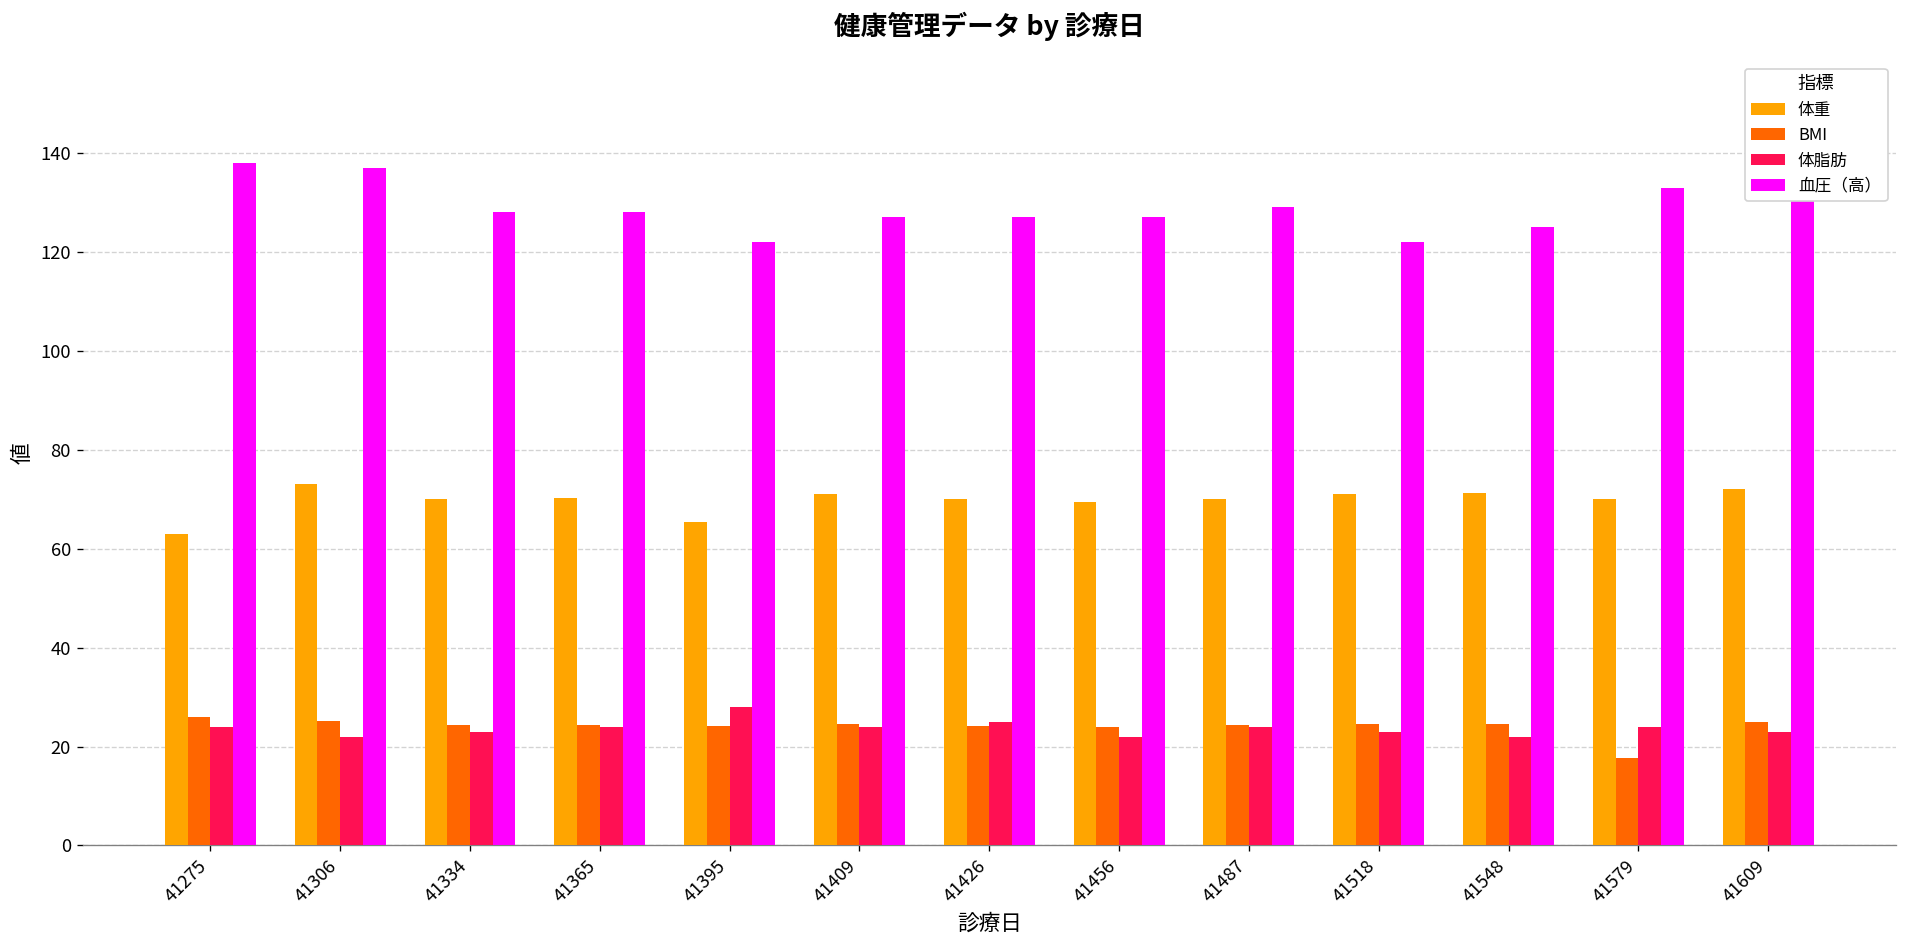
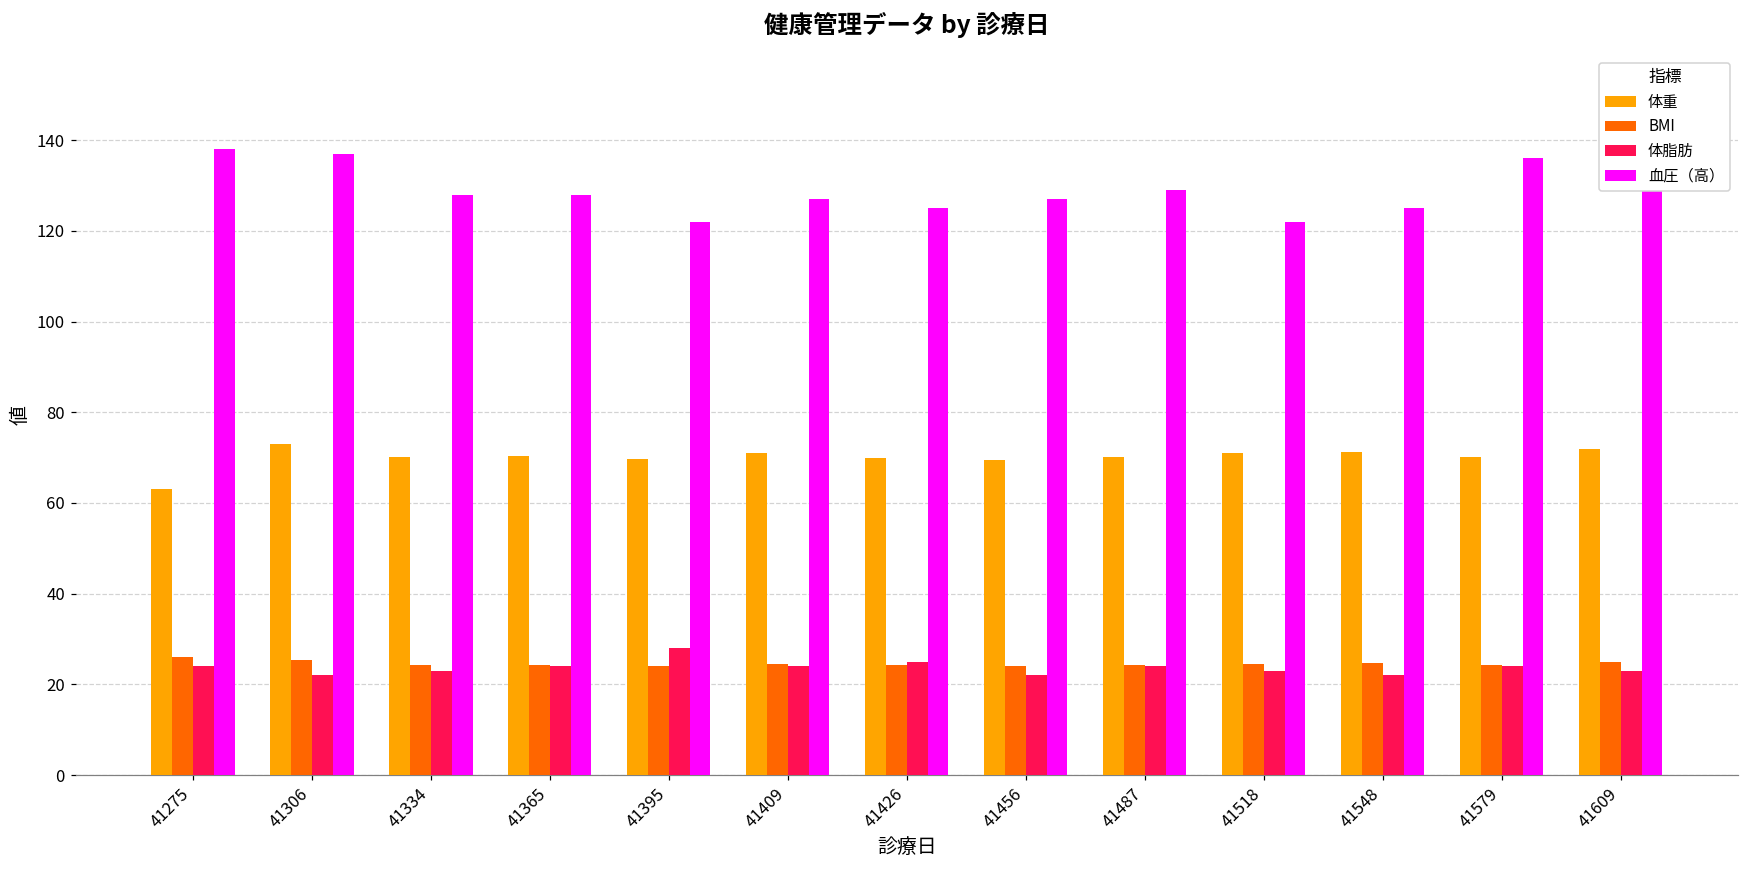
体重, 41395: 65 -> 70
血圧（高）, 41426: 127 -> 125
BMI, 41579: 18 -> 24
血圧（高）, 41579: 133 -> 136
